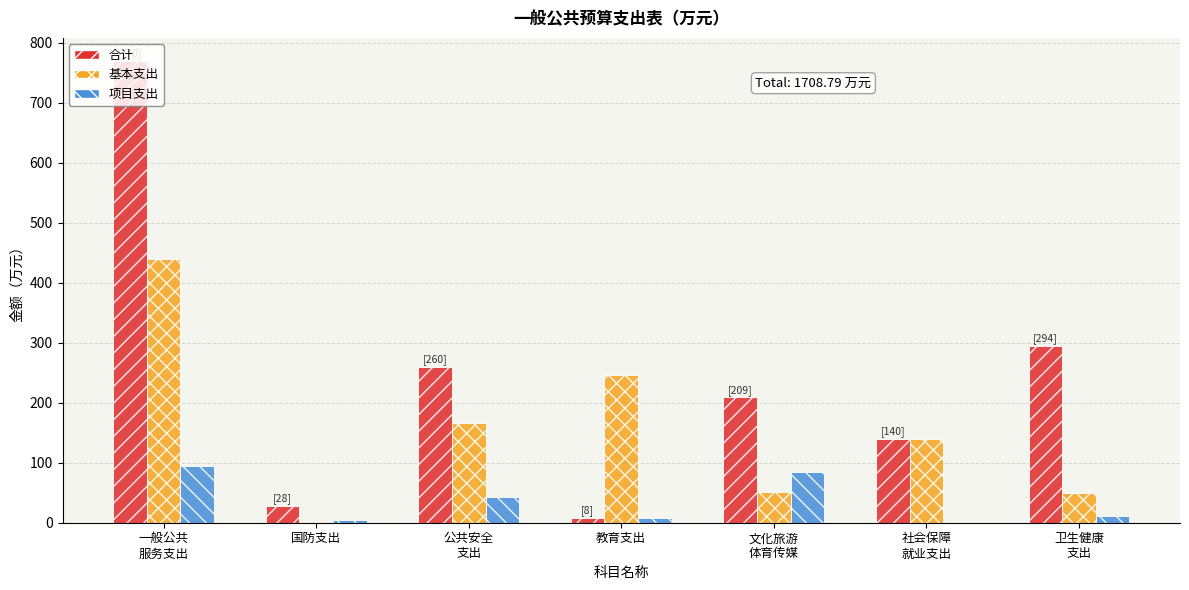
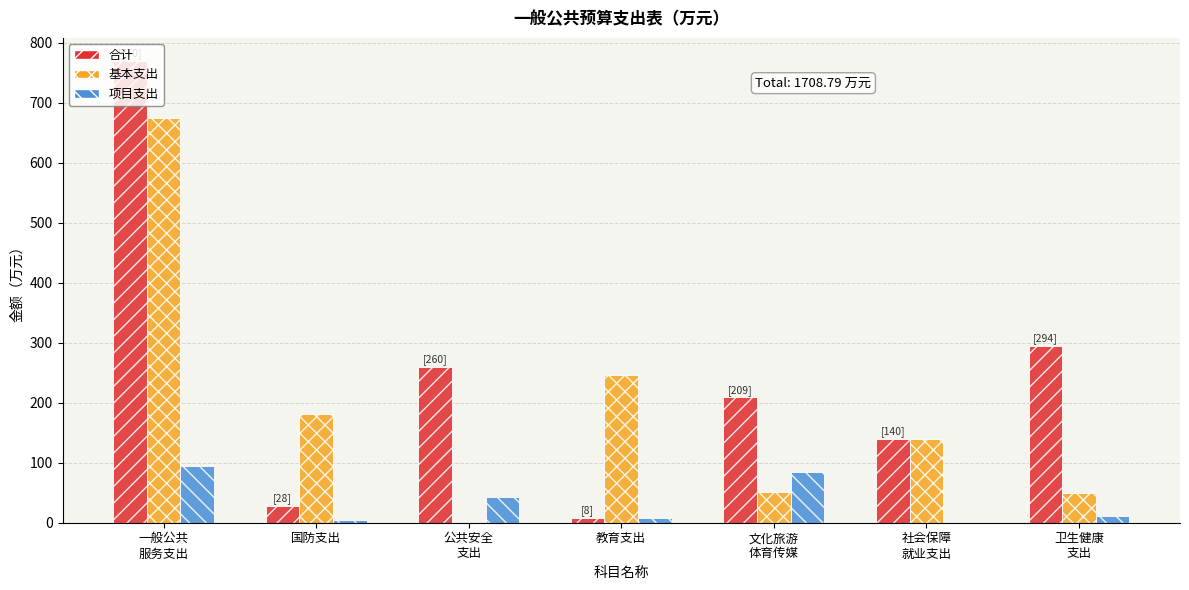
基本支出, 一般公共 服务支出: 440 -> 680
基本支出, 国防支出: 0 -> 180
基本支出, 公共安全 支出: 170 -> 0
